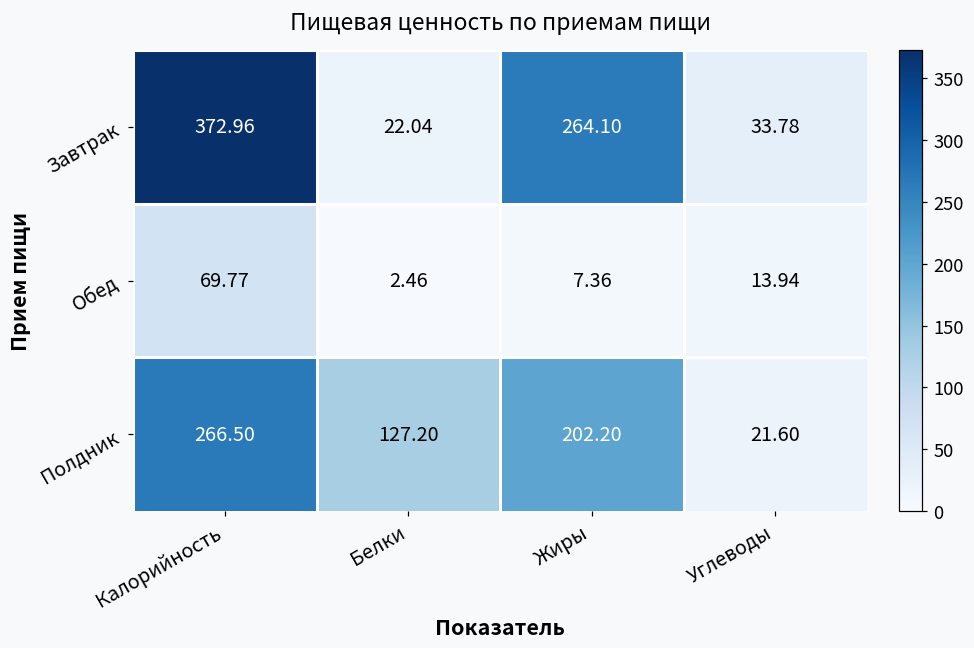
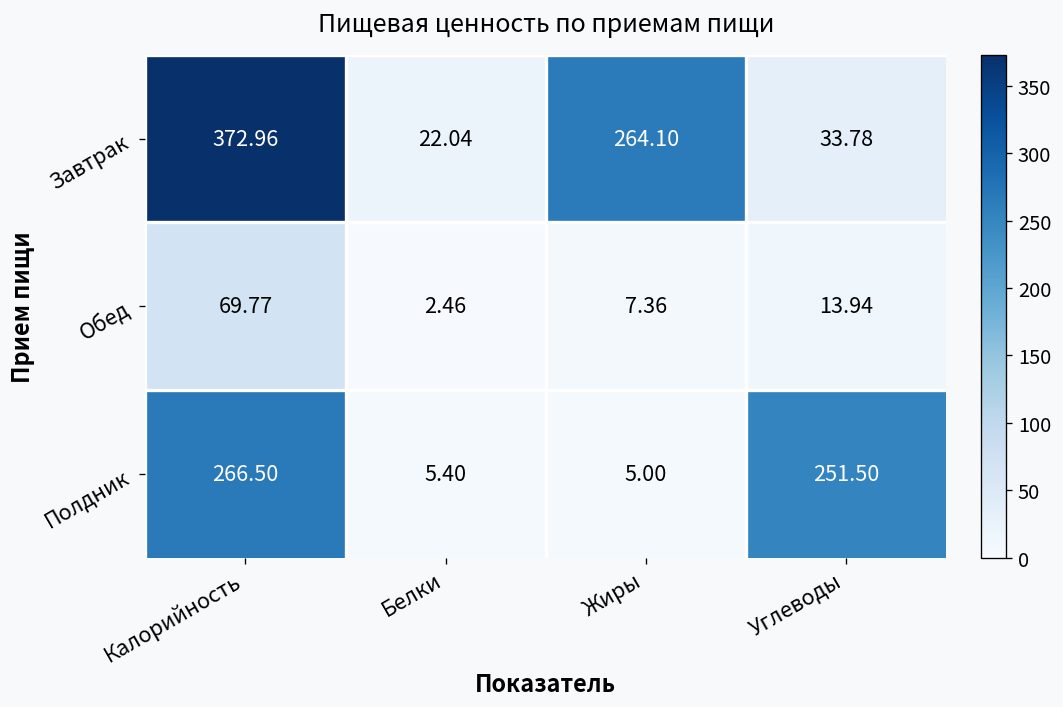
Полдник, Белки: 127.20 -> 5.40
Полдник, Жиры: 202.20 -> 5.00
Полдник, Углеводы: 21.60 -> 251.50
